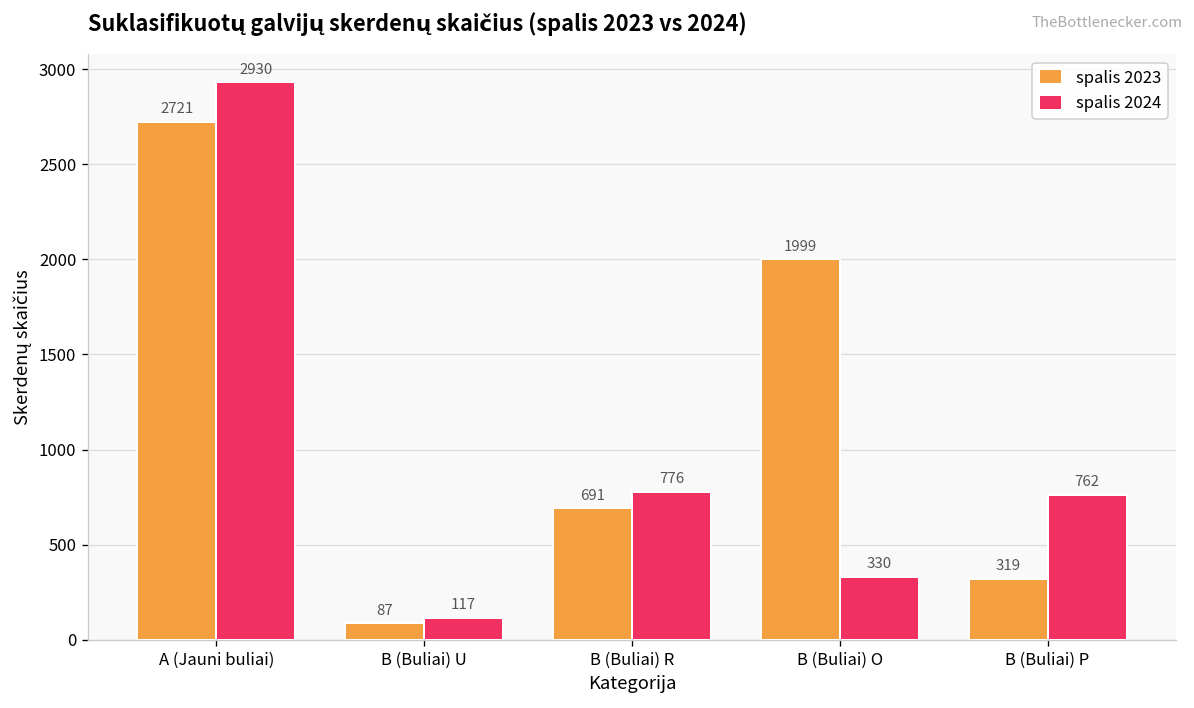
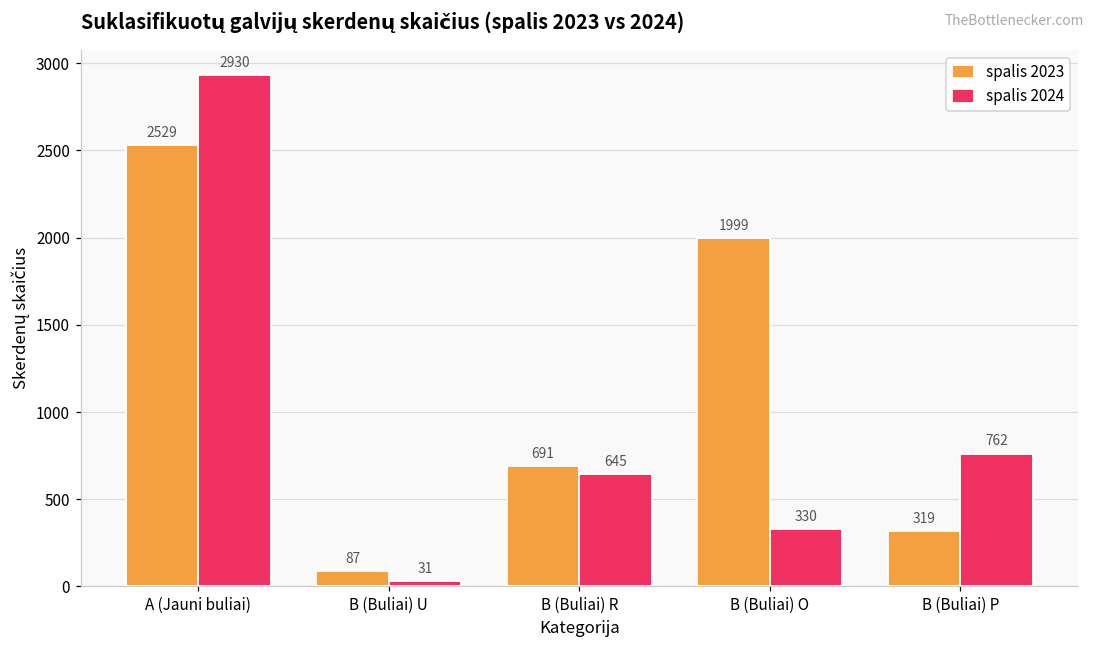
spalis 2023, A (Jauni buliai): 2721 -> 2529
spalis 2024, B (Buliai) U: 117 -> 31
spalis 2024, B (Buliai) R: 776 -> 645
